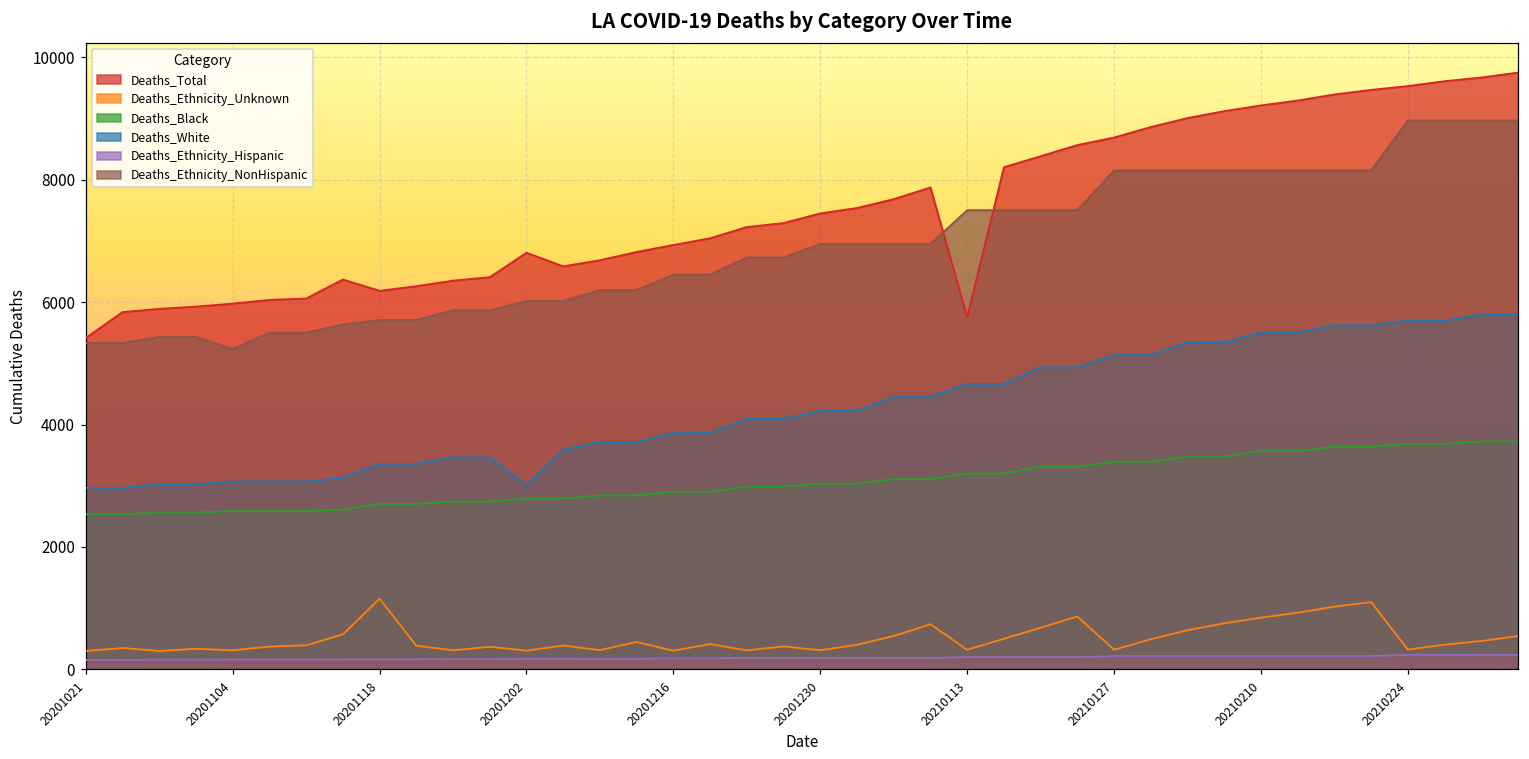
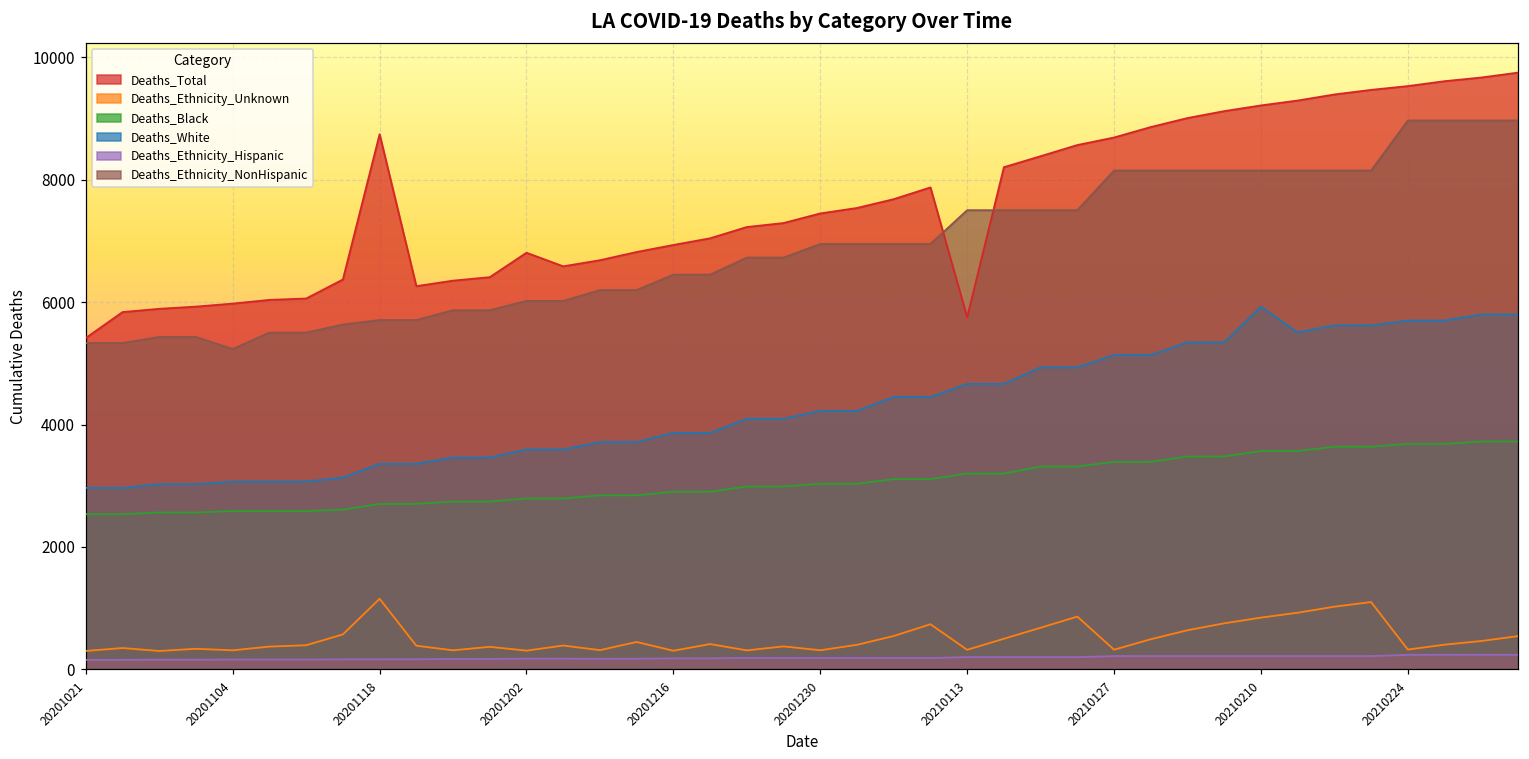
Deaths_Total, 20201118: 6200 -> 8700
Deaths_White, 20201202: 3000 -> 3600
Deaths_White, 20210210: 5500 -> 5900
